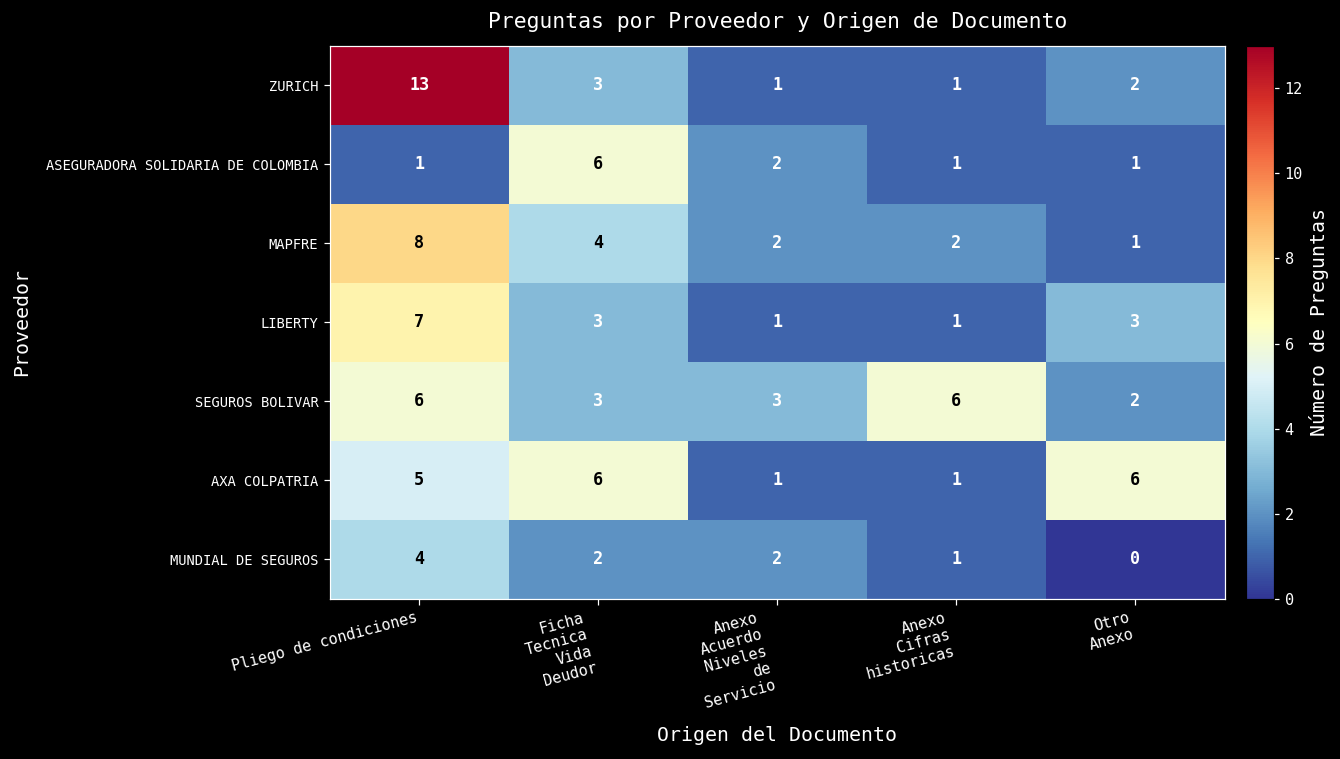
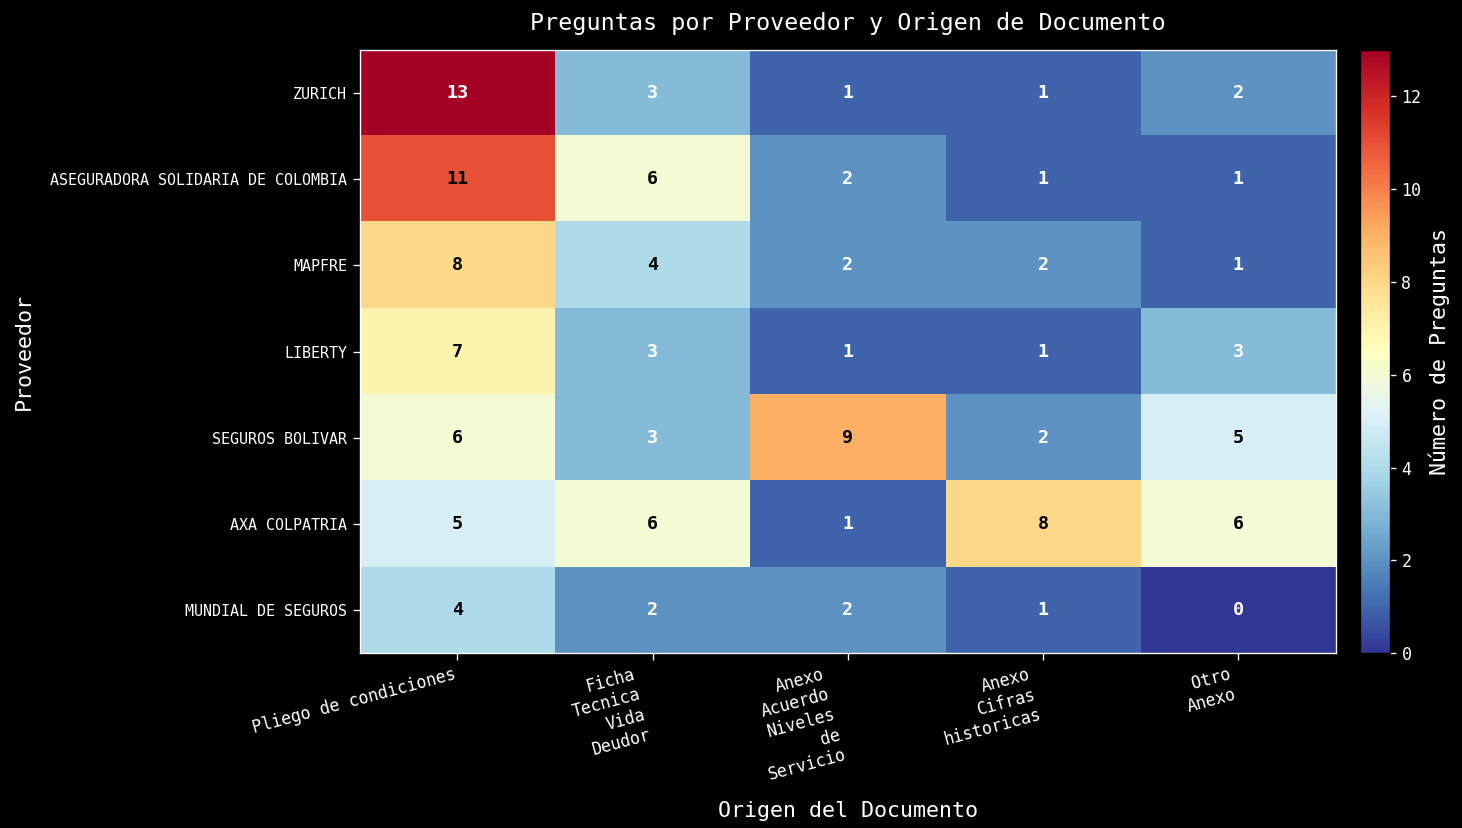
ASEGURADORA SOLIDARIA DE COLOMBIA, Pliego de condiciones: 1 -> 11
SEGUROS BOLIVAR, Anexo Acuerdo Niveles de Servicio: 3 -> 9
SEGUROS BOLIVAR, Anexo Cifras historicas: 6 -> 2
SEGUROS BOLIVAR, Otro Anexo: 2 -> 5
AXA COLPATRIA, Anexo Cifras historicas: 1 -> 8
